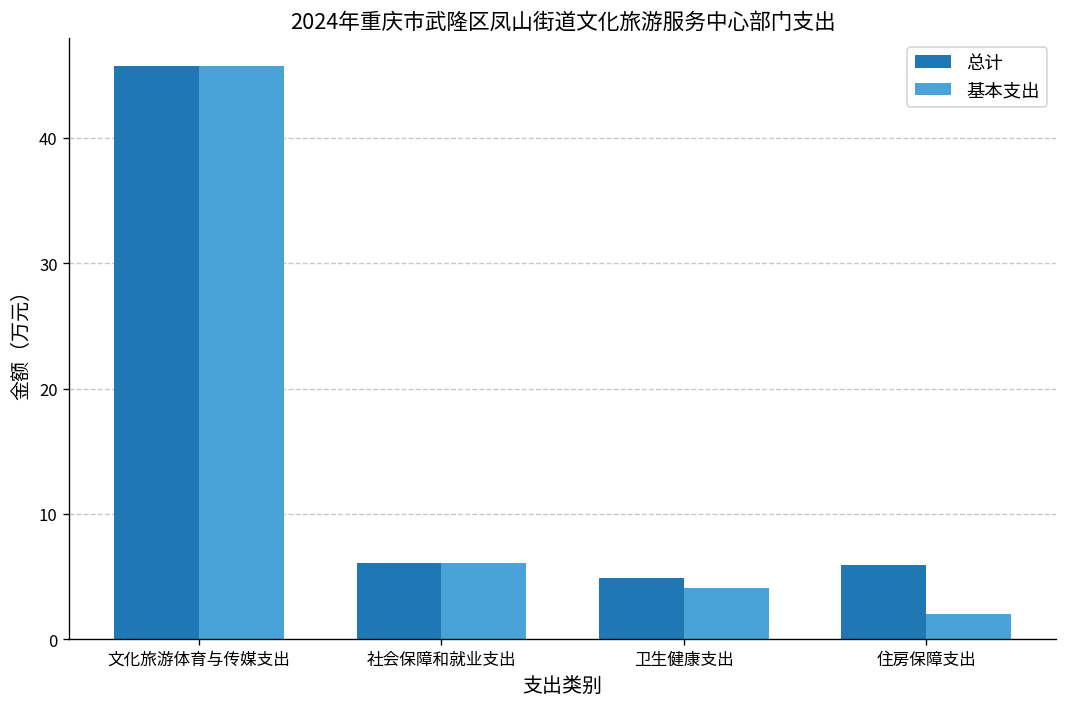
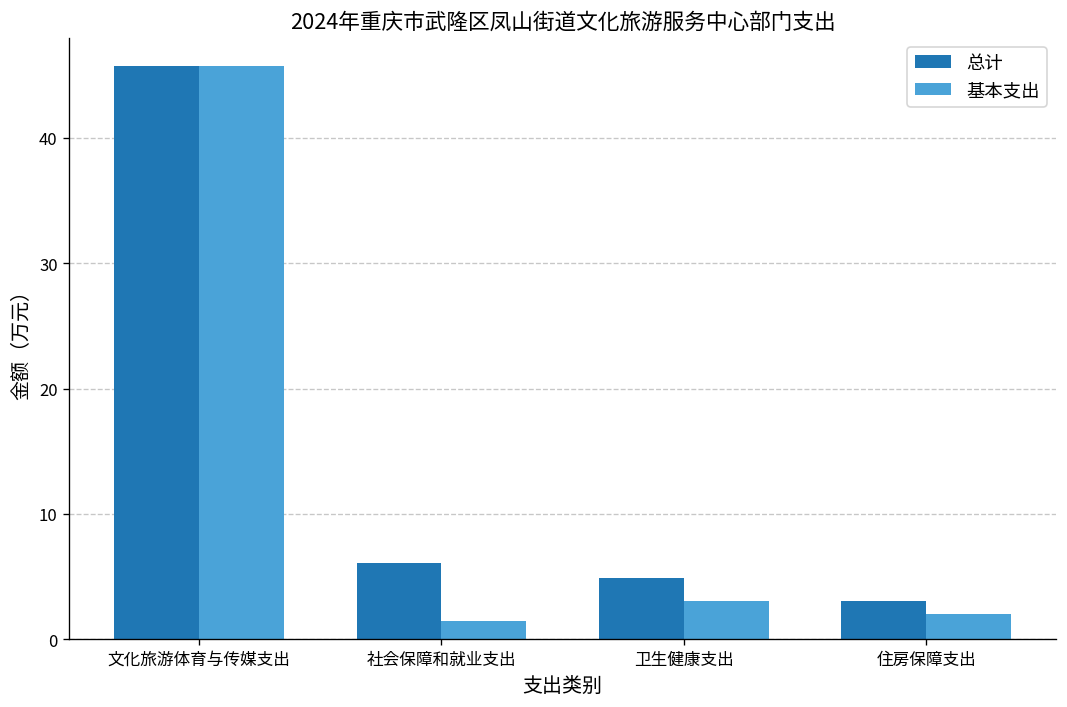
基本支出, 社会保障和就业支出: 6.1 -> 1.5
基本支出, 卫生健康支出: 4.1 -> 3.0
总计, 住房保障支出: 6.0 -> 3.1
